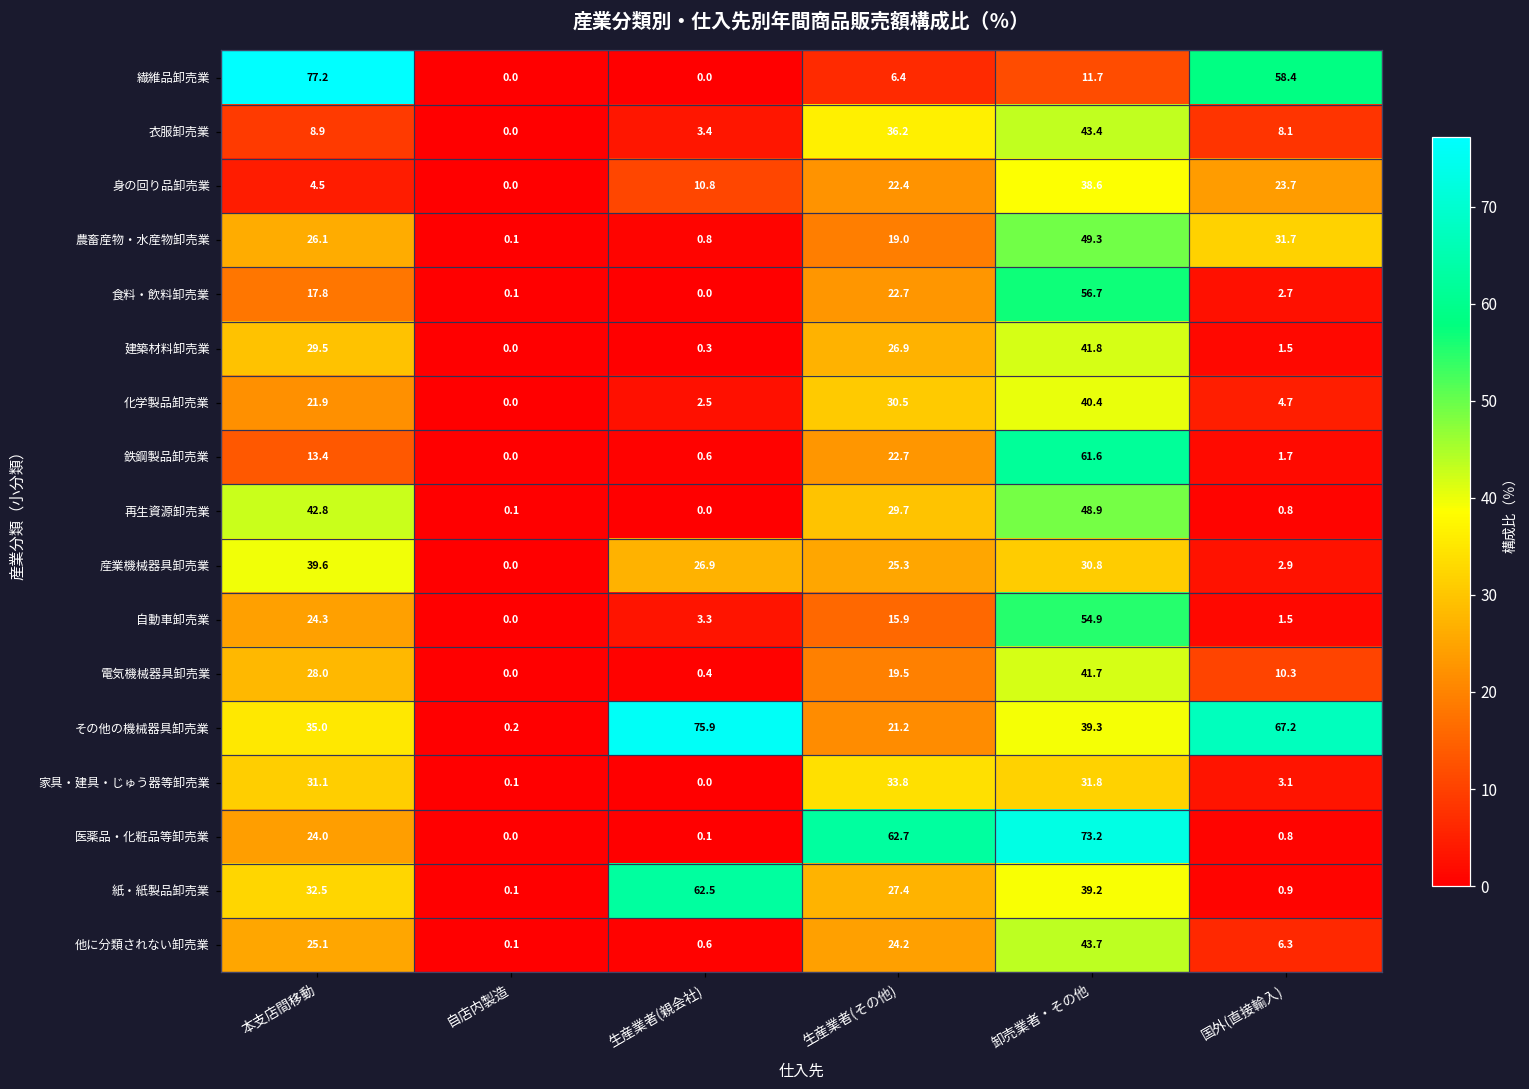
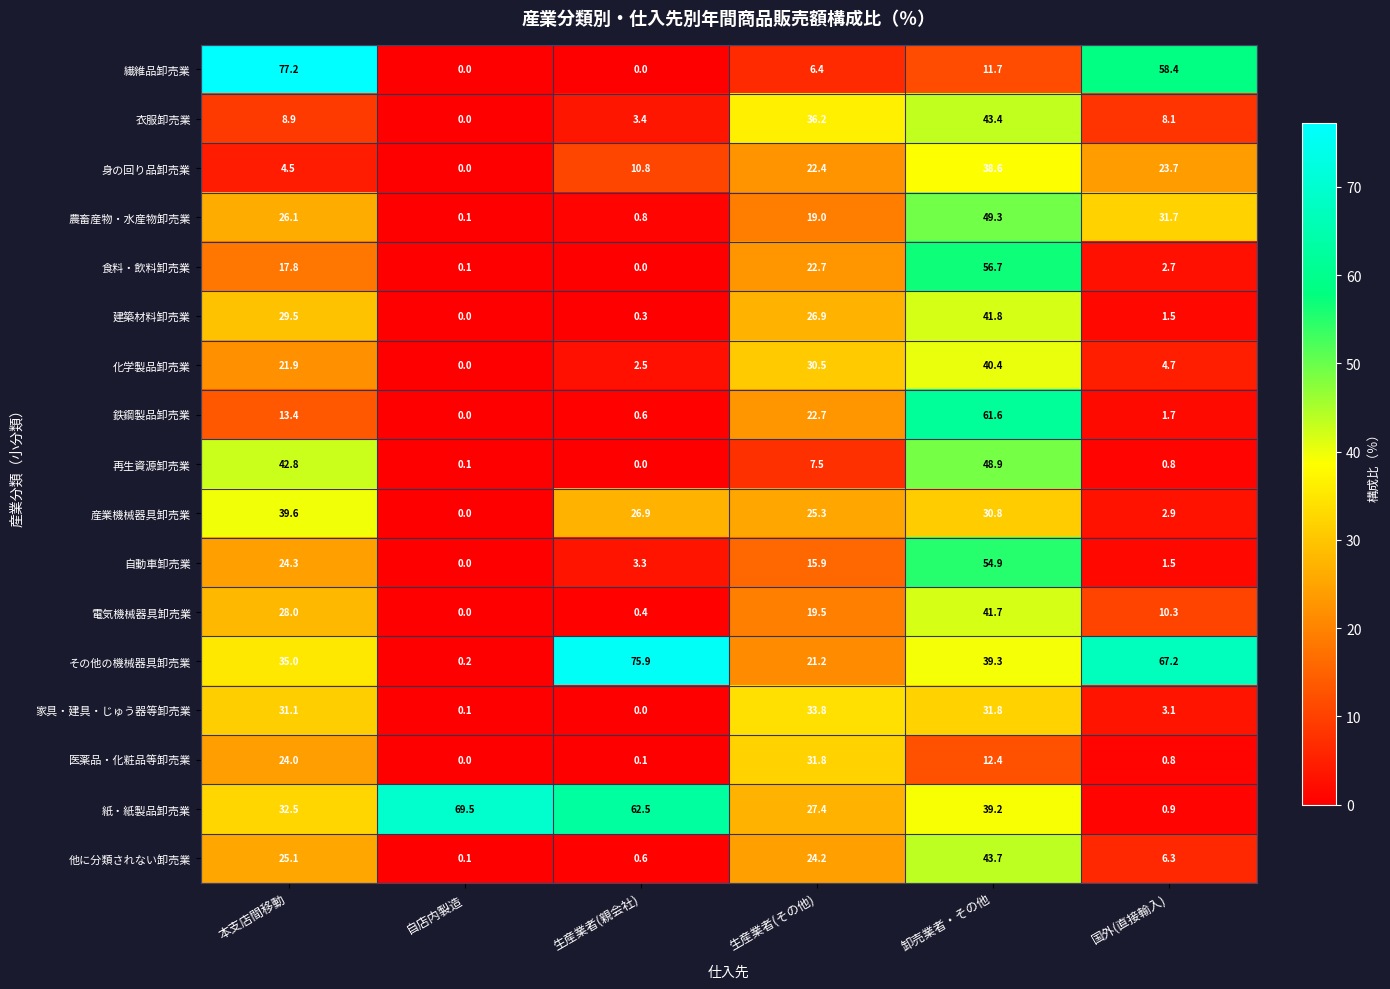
再生資源卸売業, 生産業者(その他): 29.7 -> 7.5
医薬品・化粧品等卸売業, 生産業者(その他): 62.7 -> 31.8
医薬品・化粧品等卸売業, 卸売業者・その他: 73.2 -> 12.4
紙・紙製品卸売業, 自店内製造: 0.1 -> 69.5
